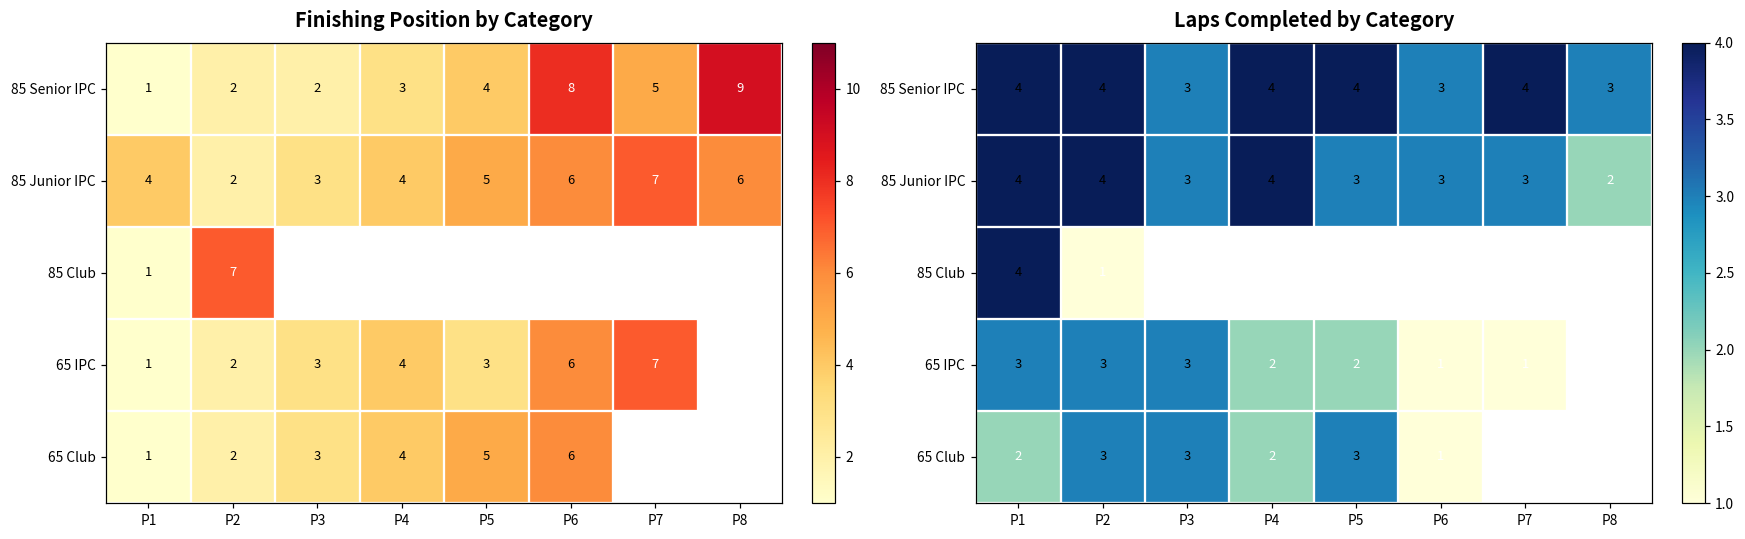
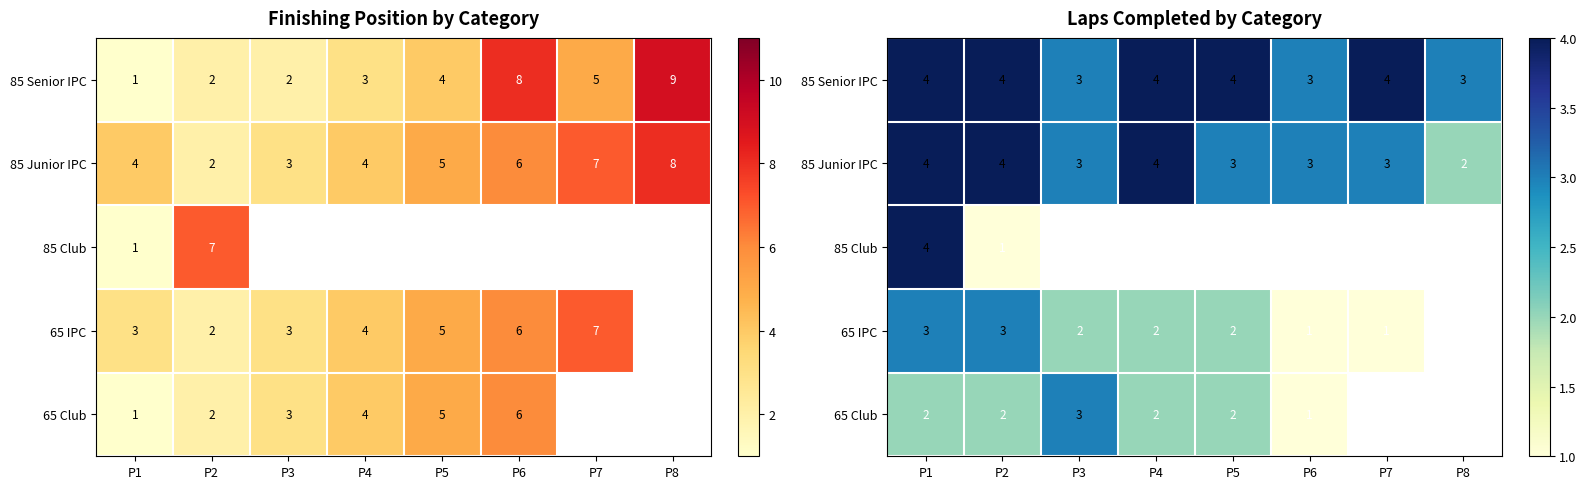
Finishing Position by Category, 85 Junior IPC, P8: 6 -> 8
Finishing Position by Category, 65 IPC, P1: 1 -> 3
Finishing Position by Category, 65 IPC, P5: 3 -> 5
Laps Completed by Category, 65 IPC, P3: 3 -> 2
Laps Completed by Category, 65 Club, P2: 3 -> 2
Laps Completed by Category, 65 Club, P5: 3 -> 2
